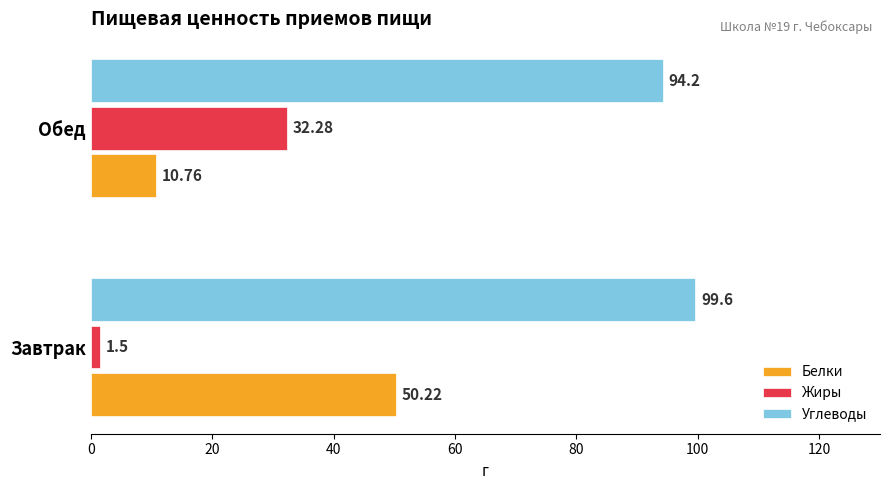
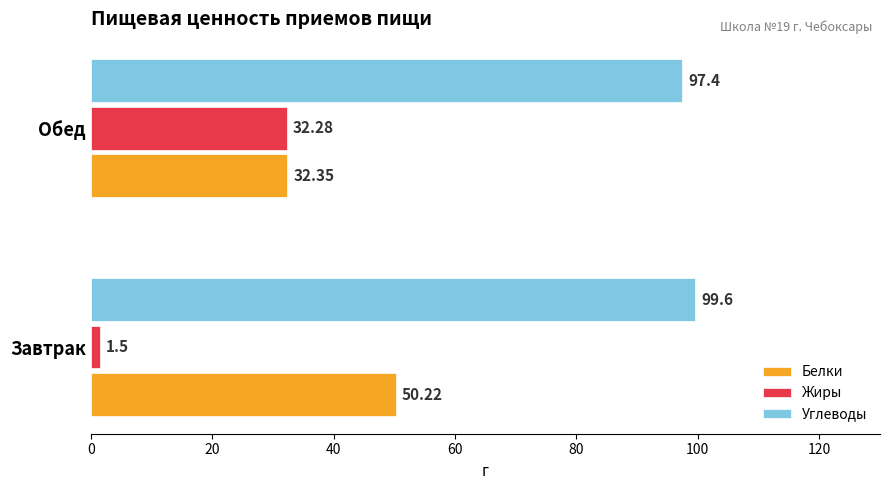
Углеводы, Обед: 94.2 -> 97.4
Белки, Обед: 10.76 -> 32.35
